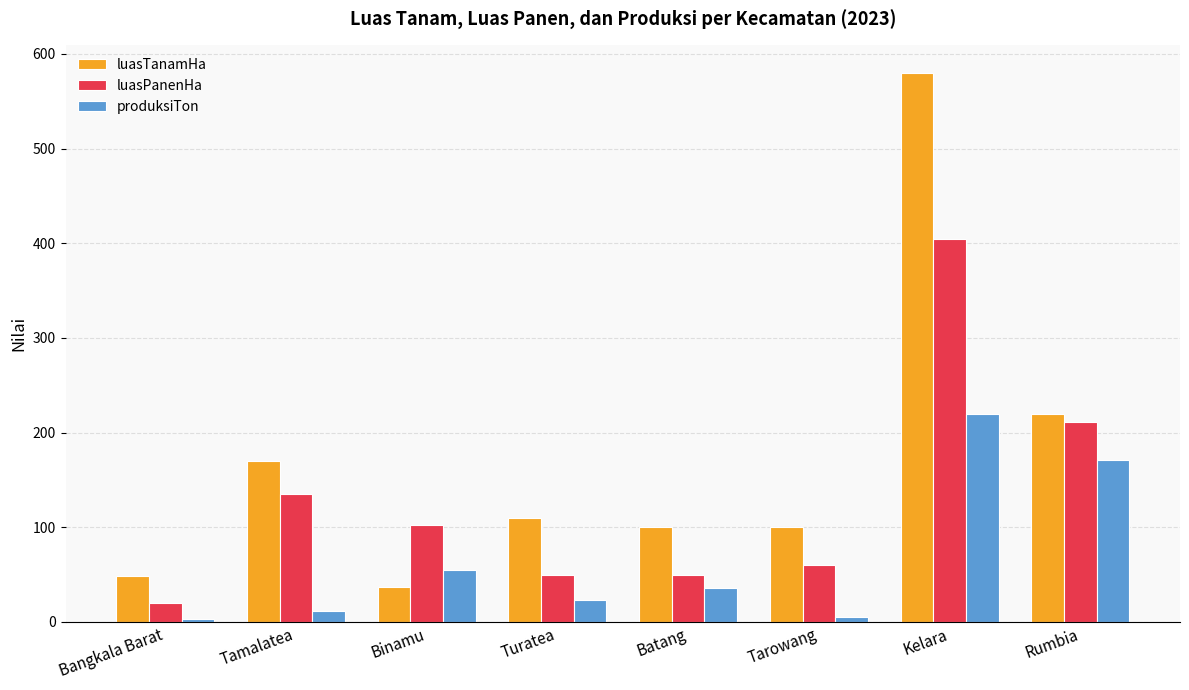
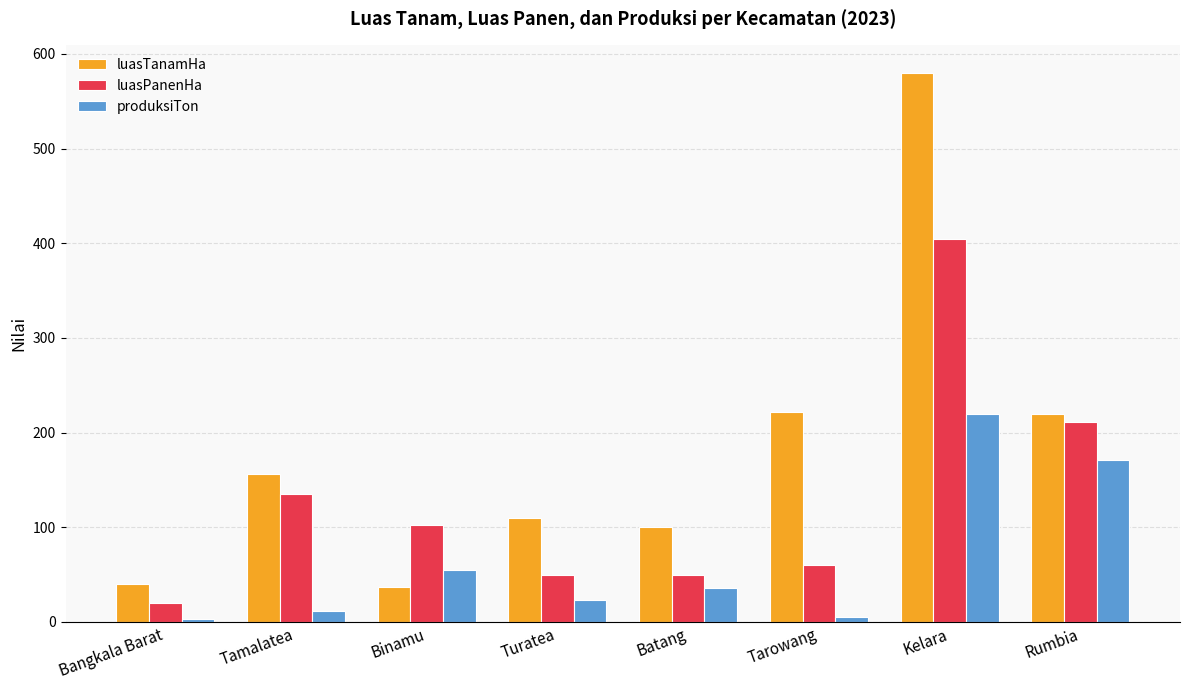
luasTanamHa, Bangkala Barat: 50 -> 40
luasTanamHa, Tamalatea: 170 -> 160
luasTanamHa, Tarowang: 100 -> 220
